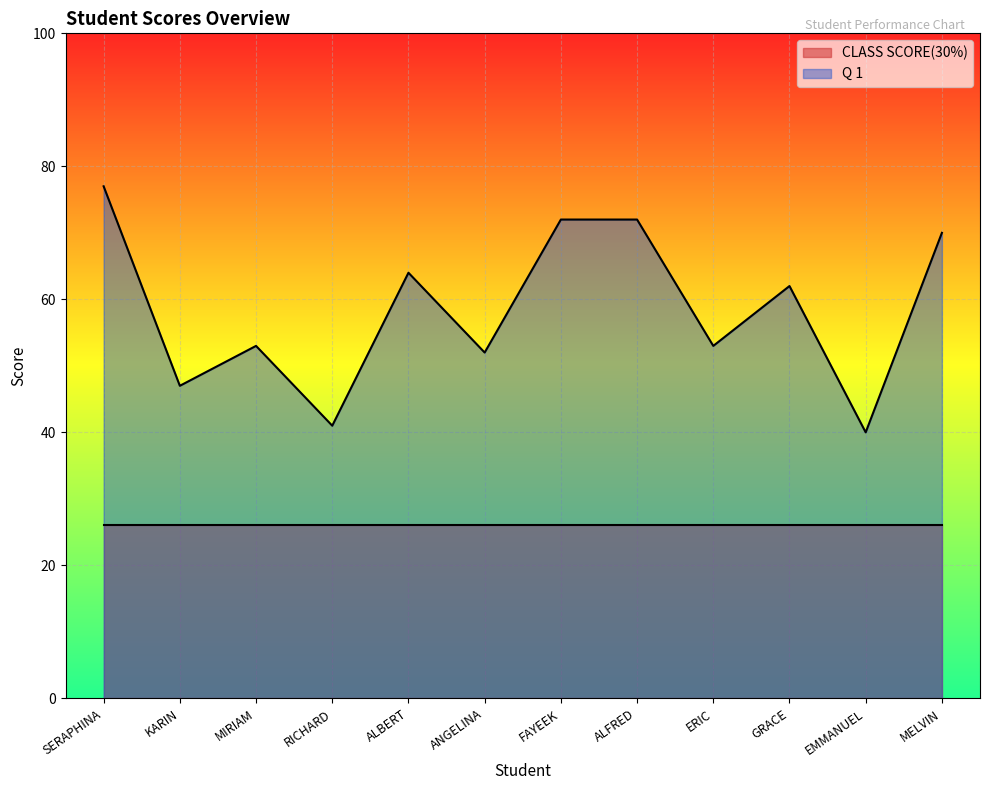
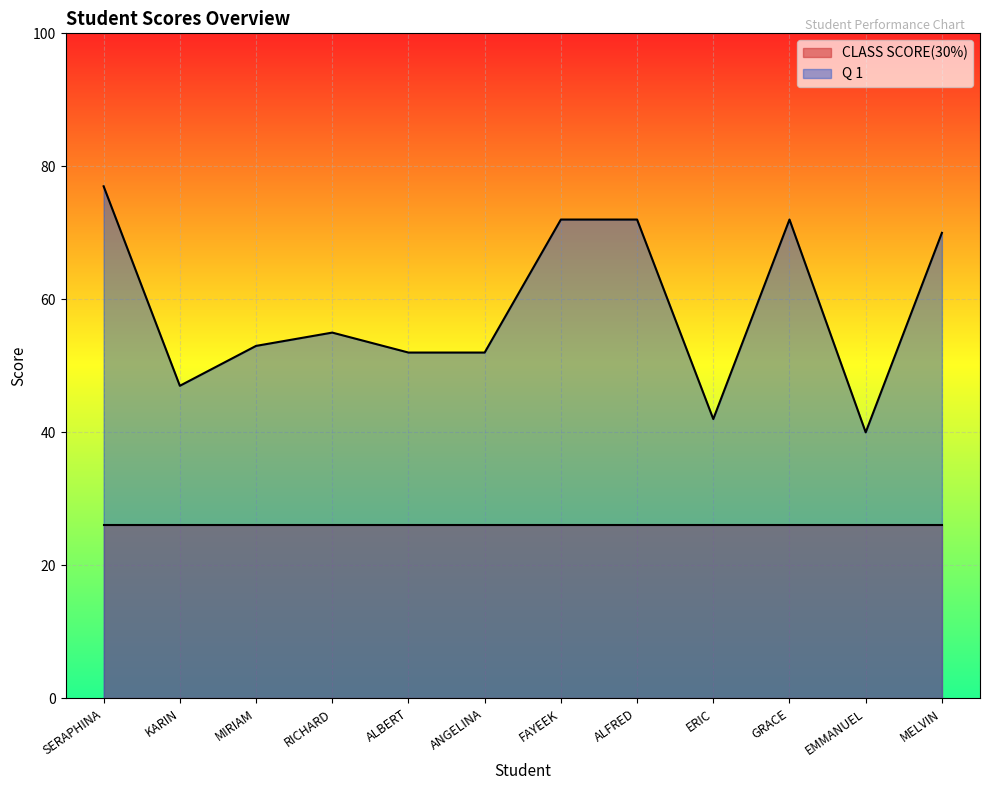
Q 1, RICHARD: 41 -> 55
Q 1, ALBERT: 64 -> 52
Q 1, ERIC: 53 -> 42
Q 1, GRACE: 62 -> 72
